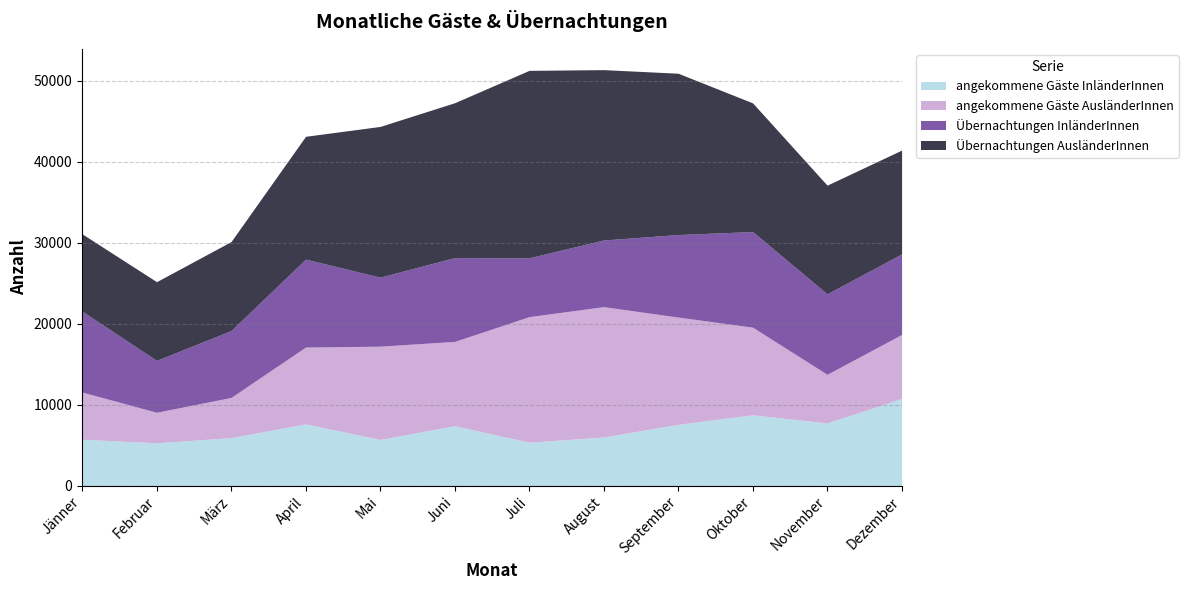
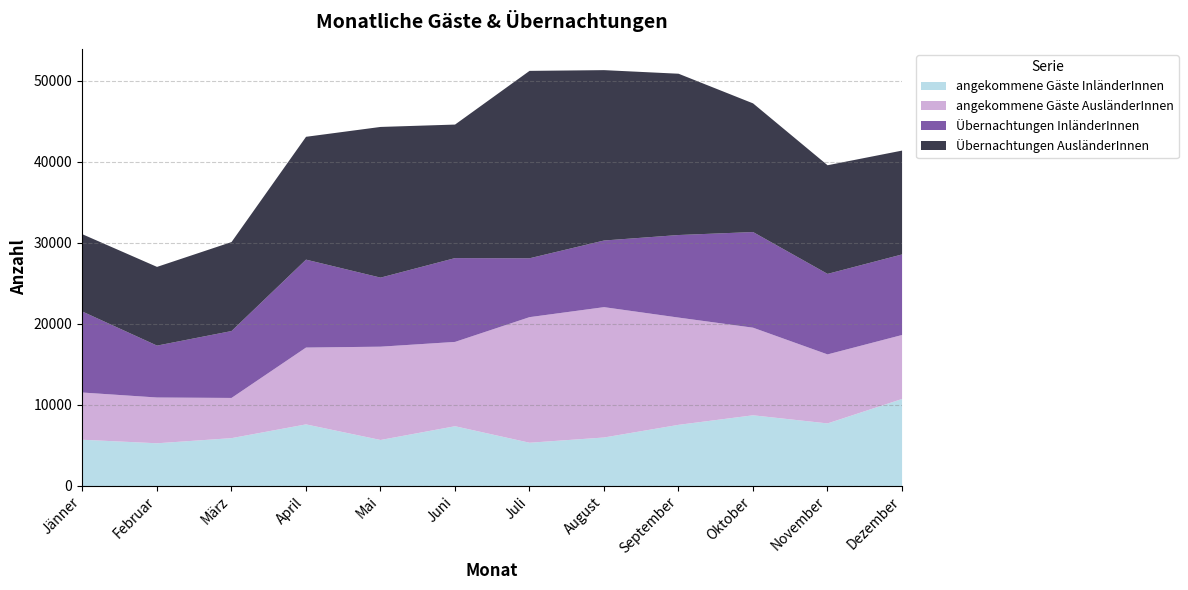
angekommene Gäste AusländerInnen, Februar: 4000 -> 6000
Übernachtungen AusländerInnen, Juni: 19000 -> 16000
angekommene Gäste AusländerInnen, November: 6000 -> 9000
